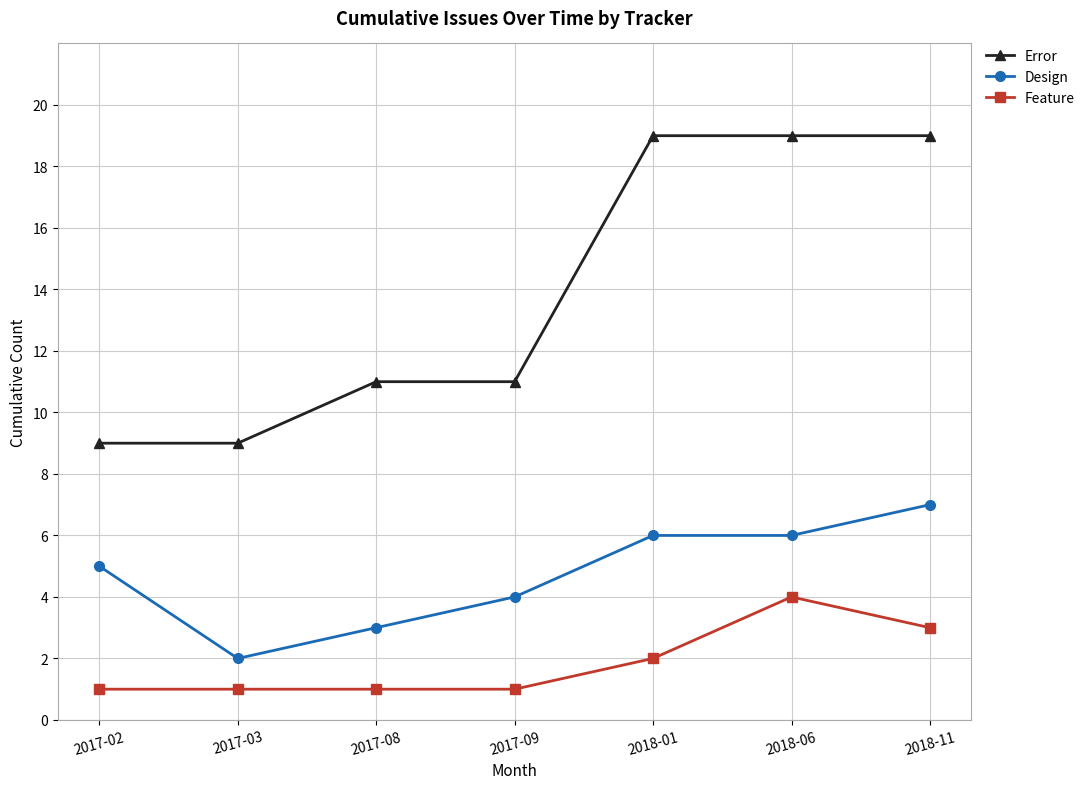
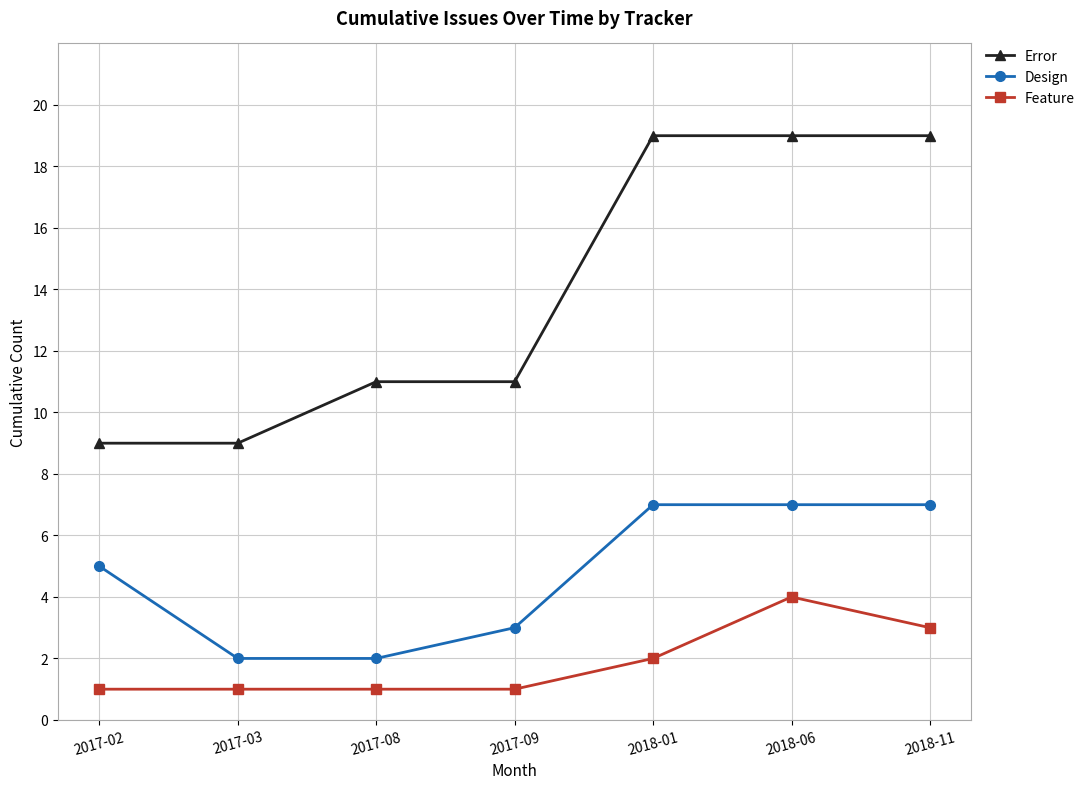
Design, 2017-08: 3 -> 2
Design, 2017-09: 4 -> 3
Design, 2018-01: 6 -> 7
Design, 2018-06: 6 -> 7
